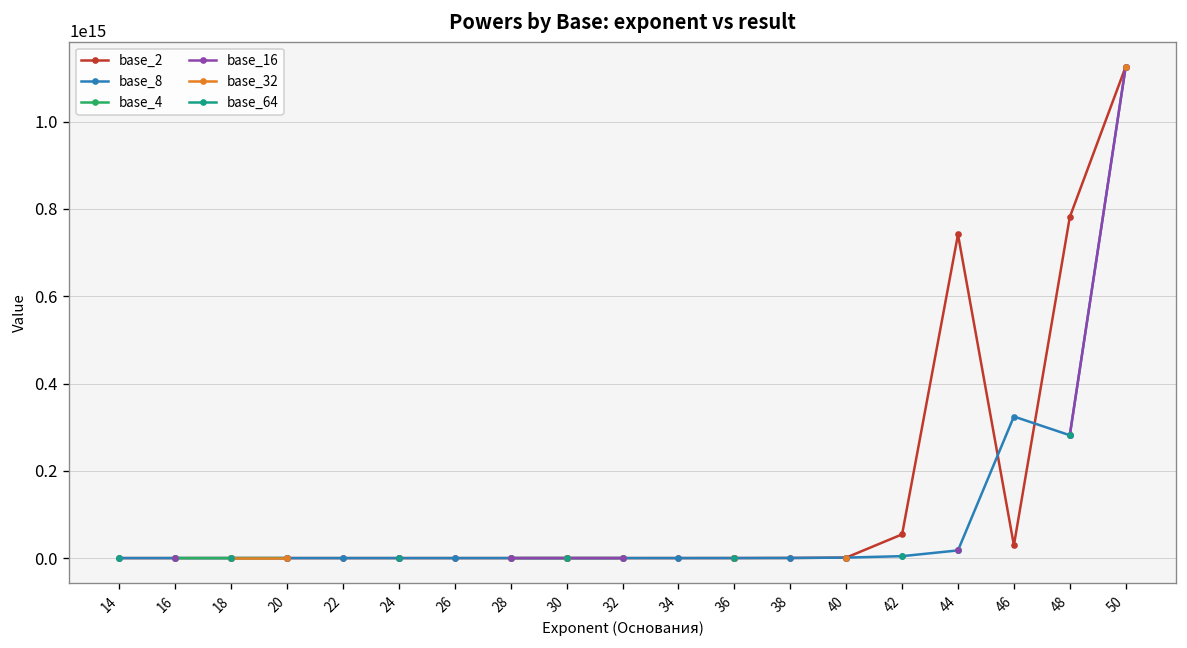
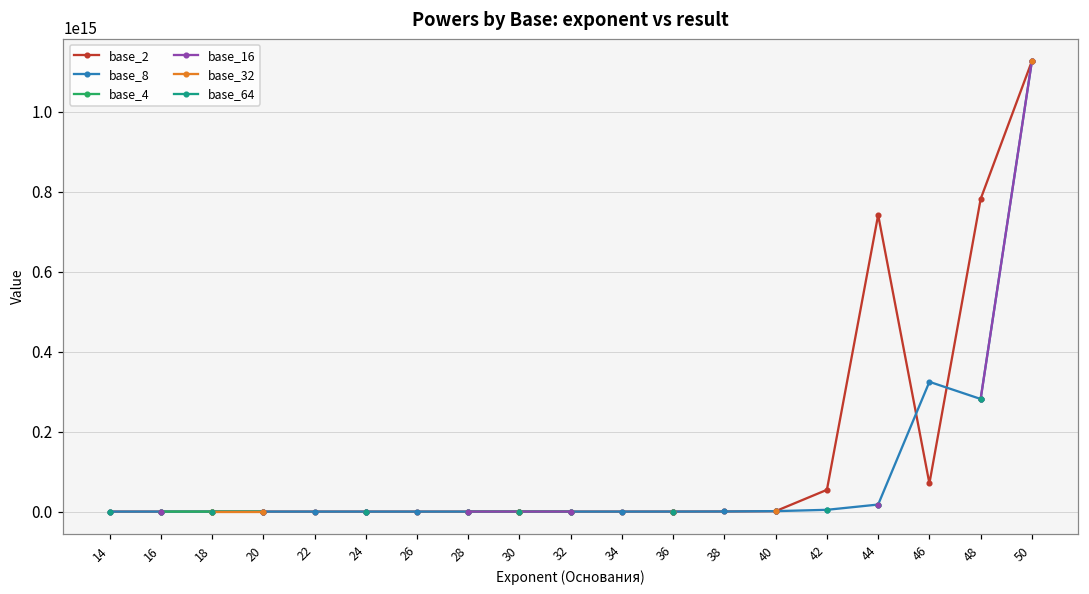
base_2, 46: 30000000000000 -> 70000000000000
